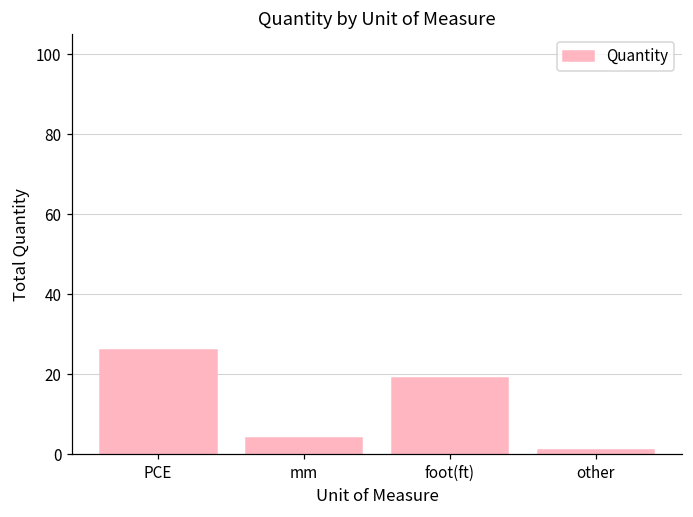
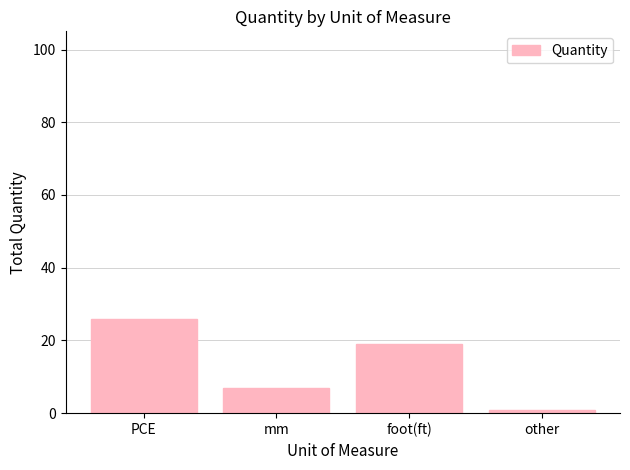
mm: 4 -> 7
